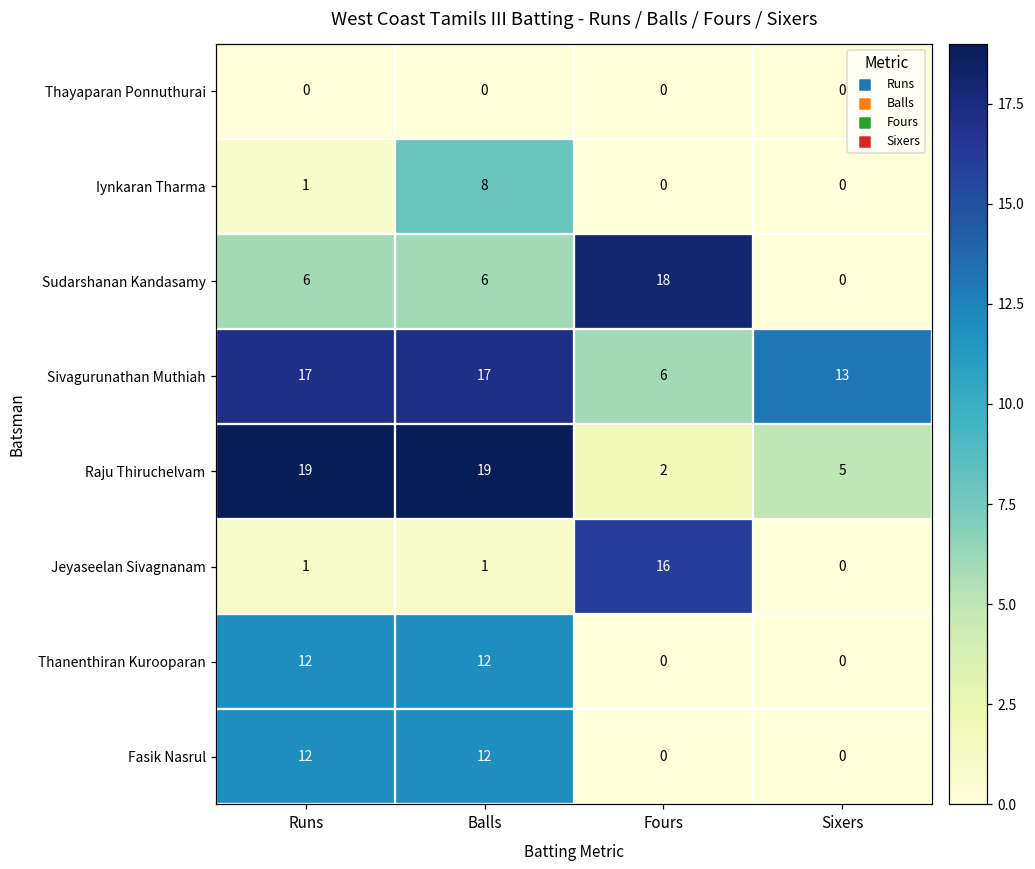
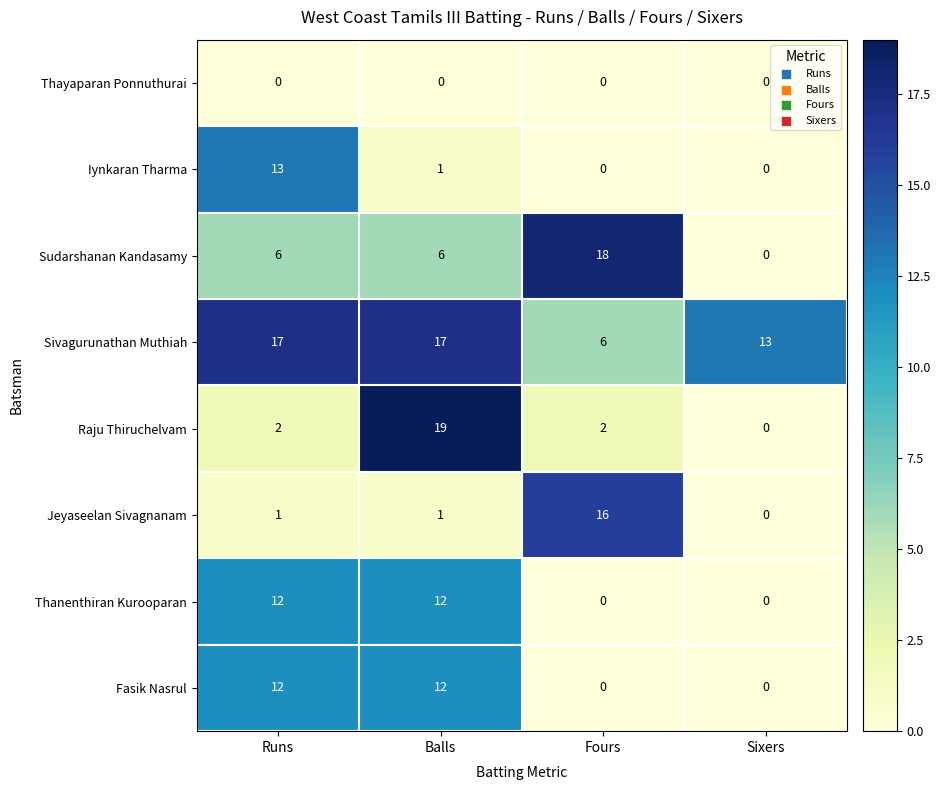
Iynkaran Tharma, Runs: 1 -> 13
Iynkaran Tharma, Balls: 8 -> 1
Raju Thiruchelvam, Runs: 19 -> 2
Raju Thiruchelvam, Sixers: 5 -> 0
